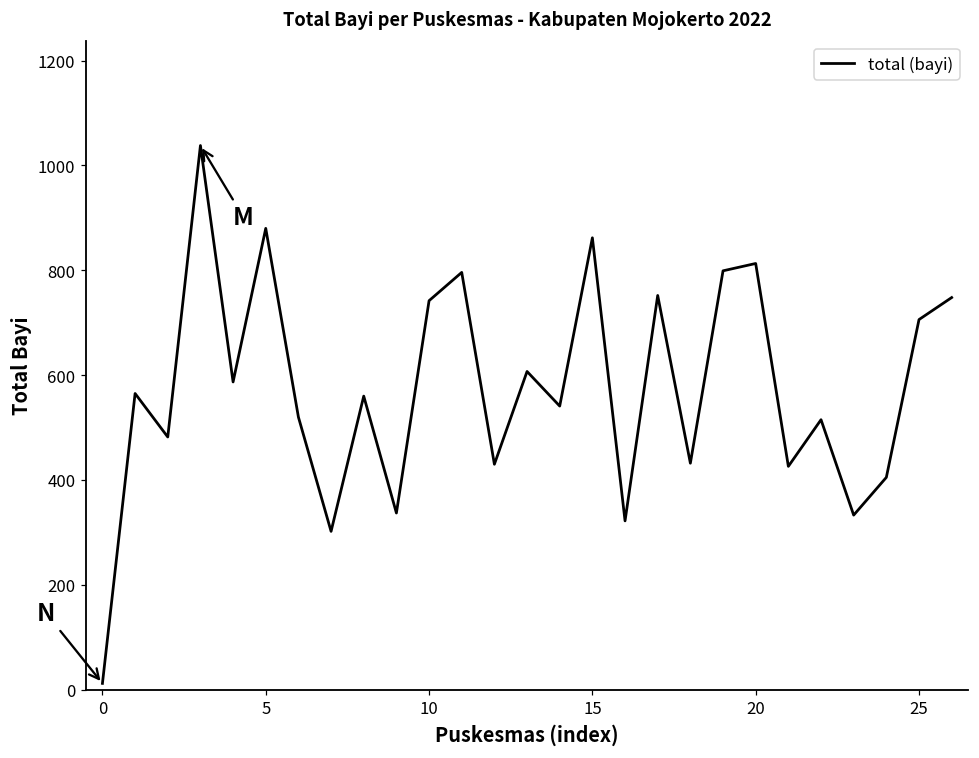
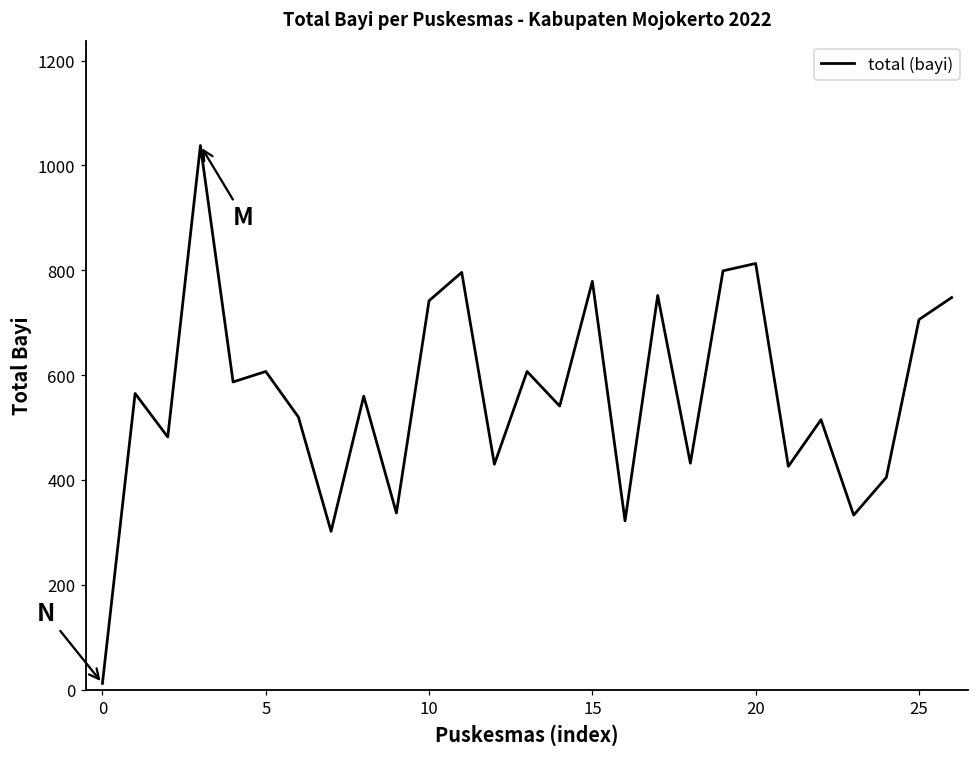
5: 880 -> 610
15: 860 -> 780
